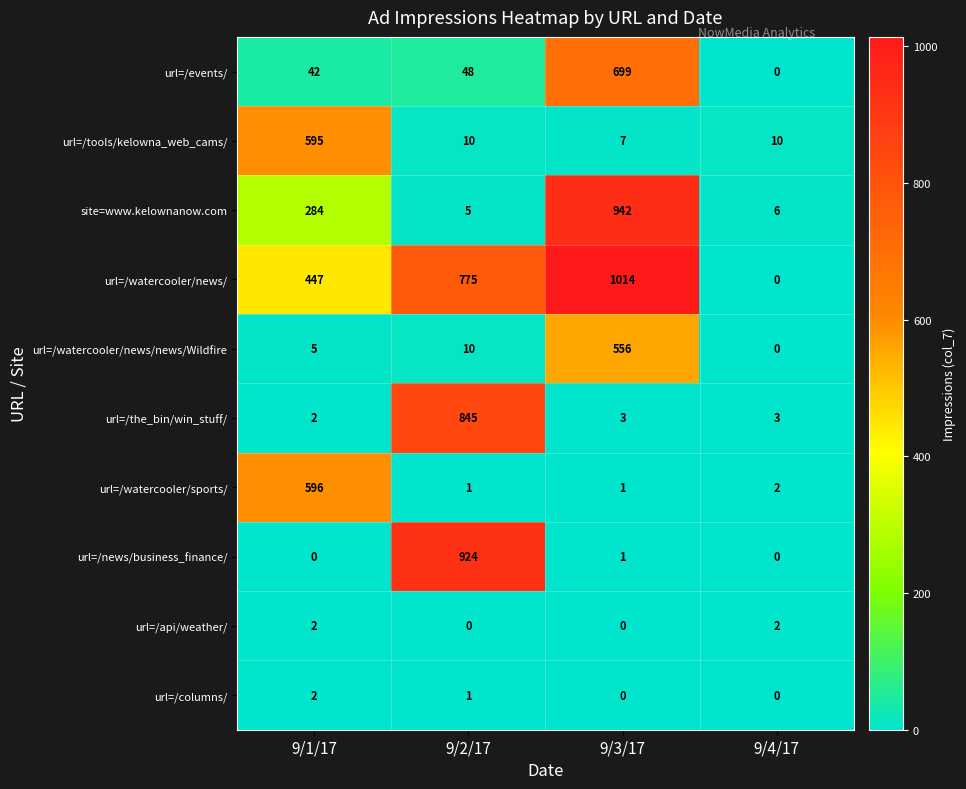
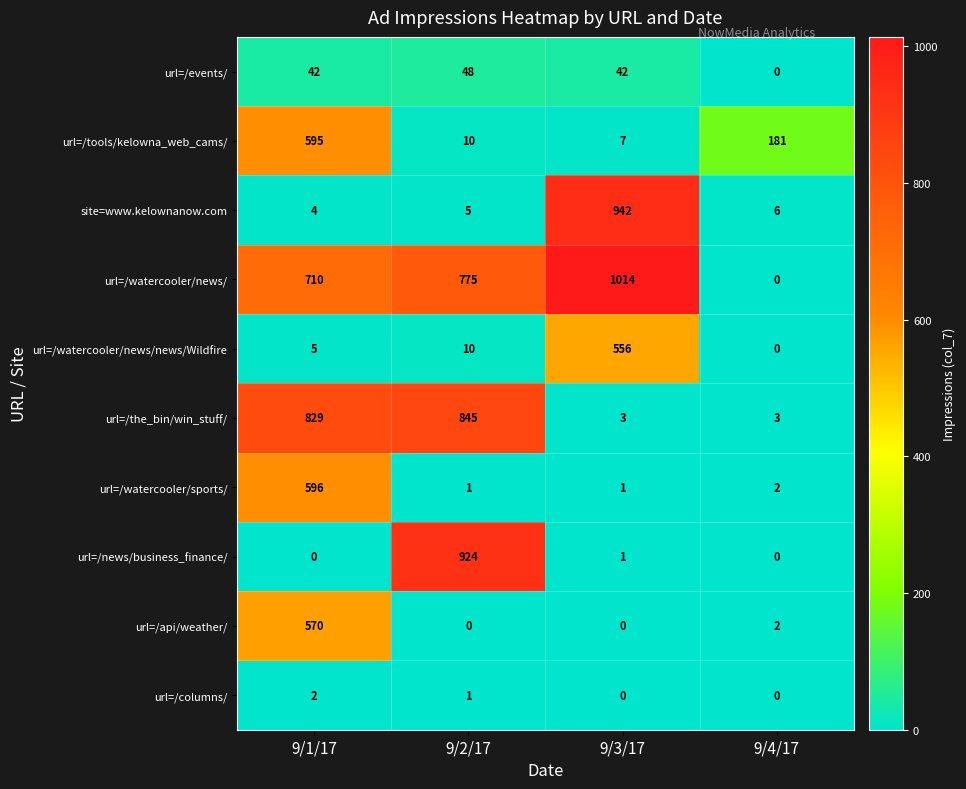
url=/events/, 9/3/17: 699 -> 42
url=/tools/kelowna_web_cams/, 9/4/17: 10 -> 181
site=www.kelownanow.com, 9/1/17: 284 -> 4
url=/watercooler/news/, 9/1/17: 447 -> 710
url=/the_bin/win_stuff/, 9/1/17: 2 -> 829
url=/api/weather/, 9/1/17: 2 -> 570
